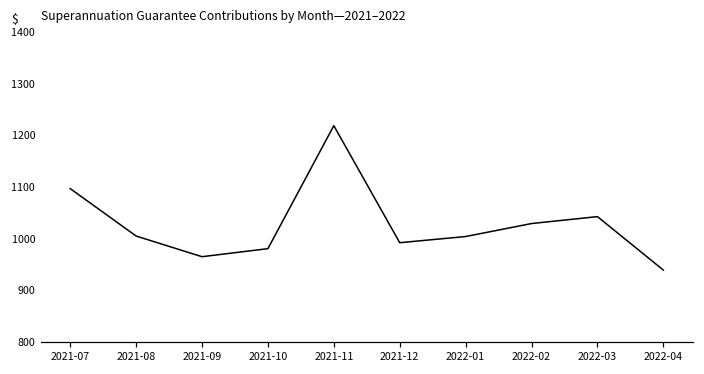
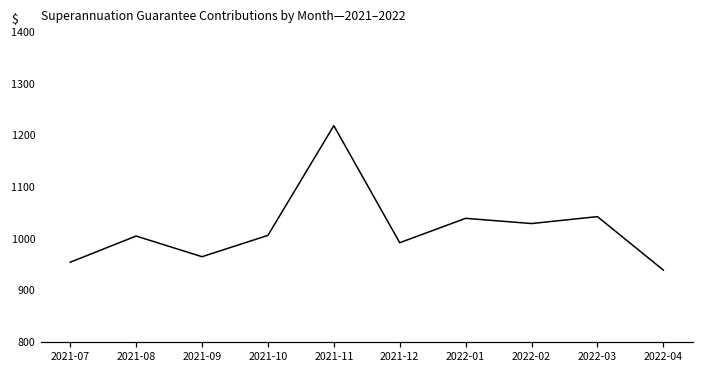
2021-07: 1100 -> 950
2021-10: 980 -> 1010
2022-01: 1000 -> 1040
